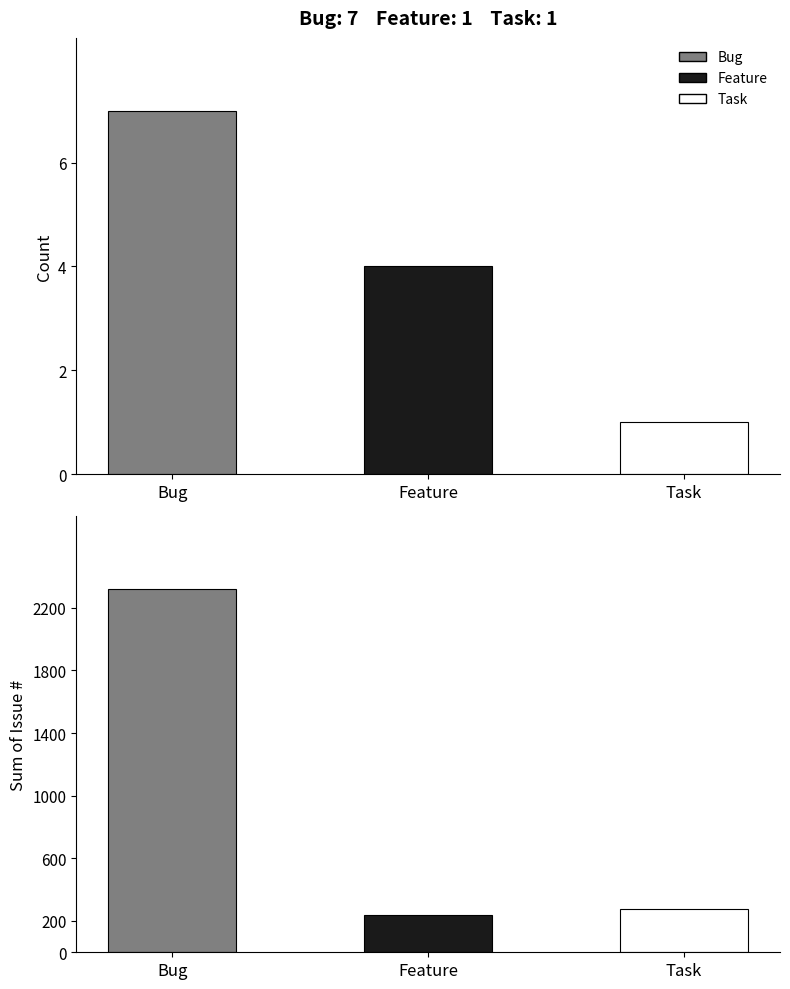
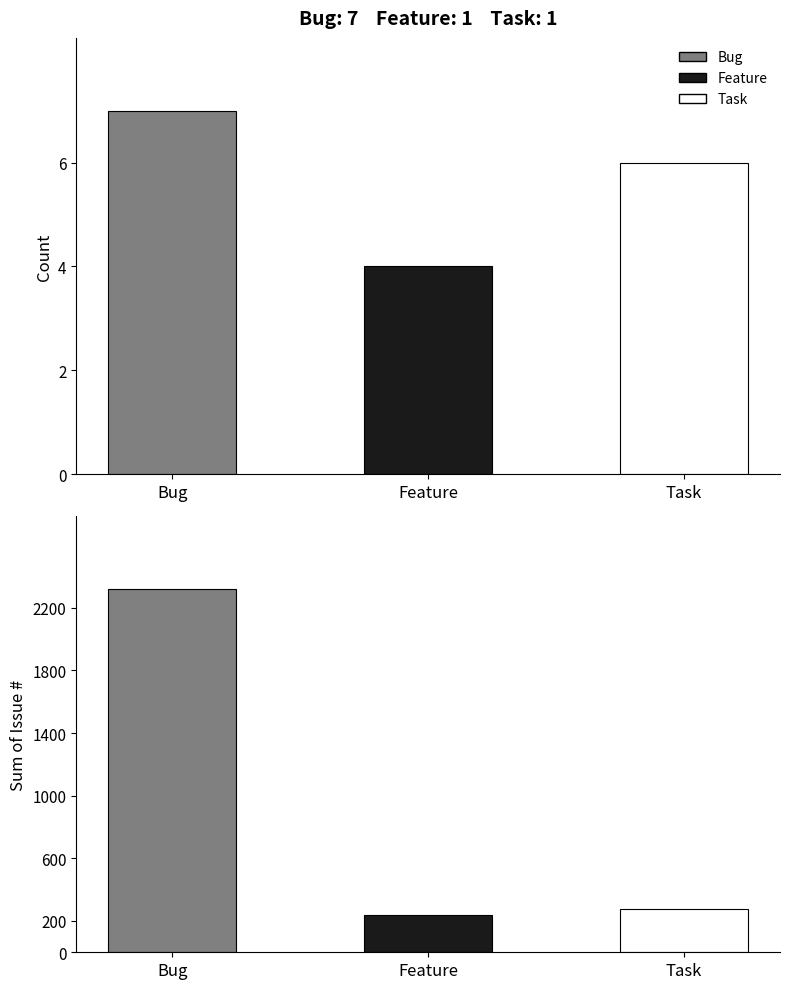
Bug: 7 Feature: 1 Task: 1, Task: 1 -> 6
